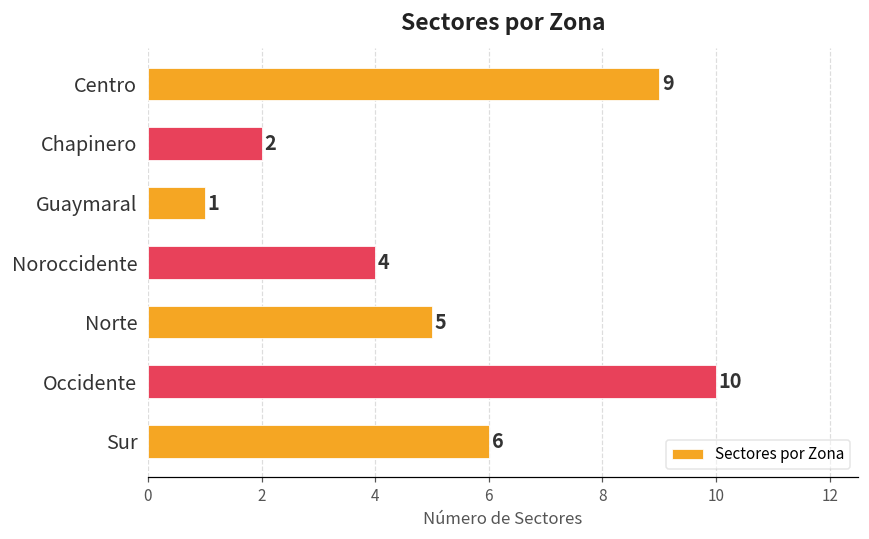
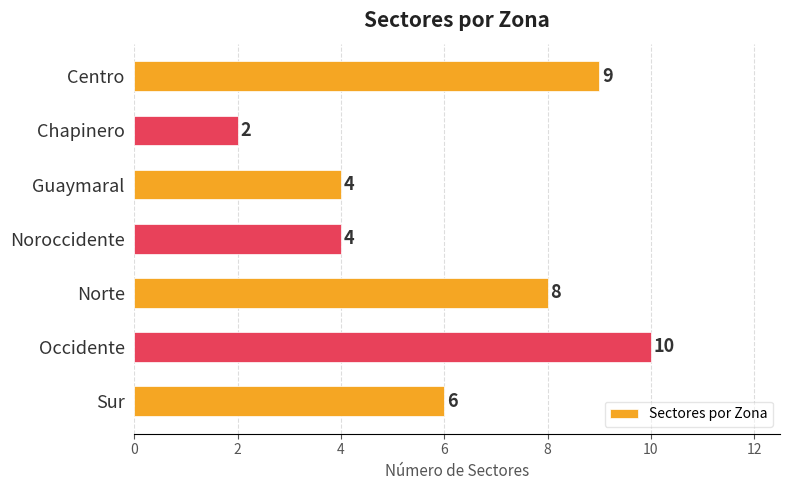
Guaymaral: 1 -> 4
Norte: 5 -> 8
